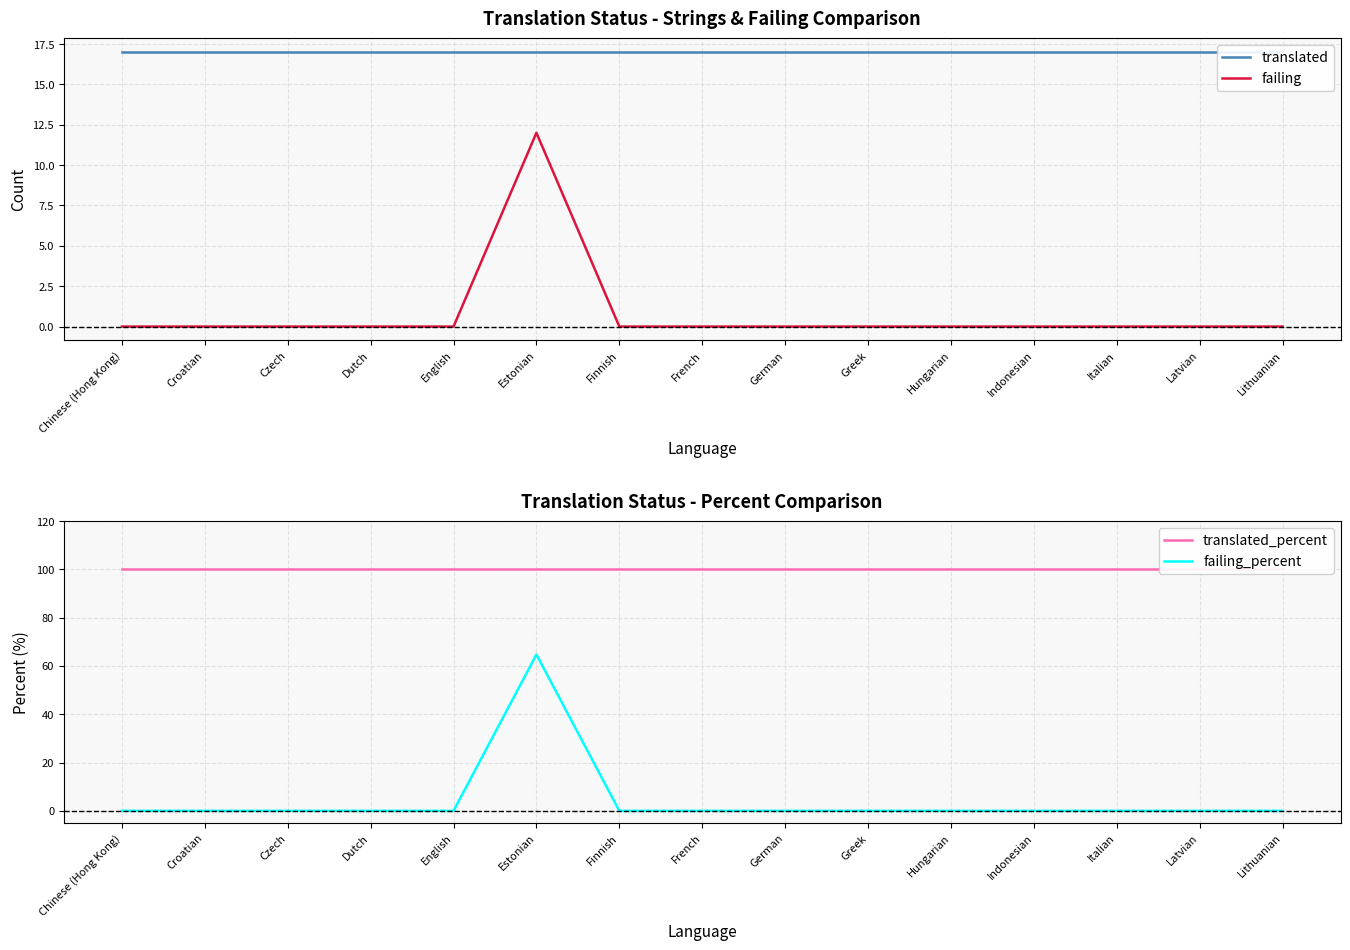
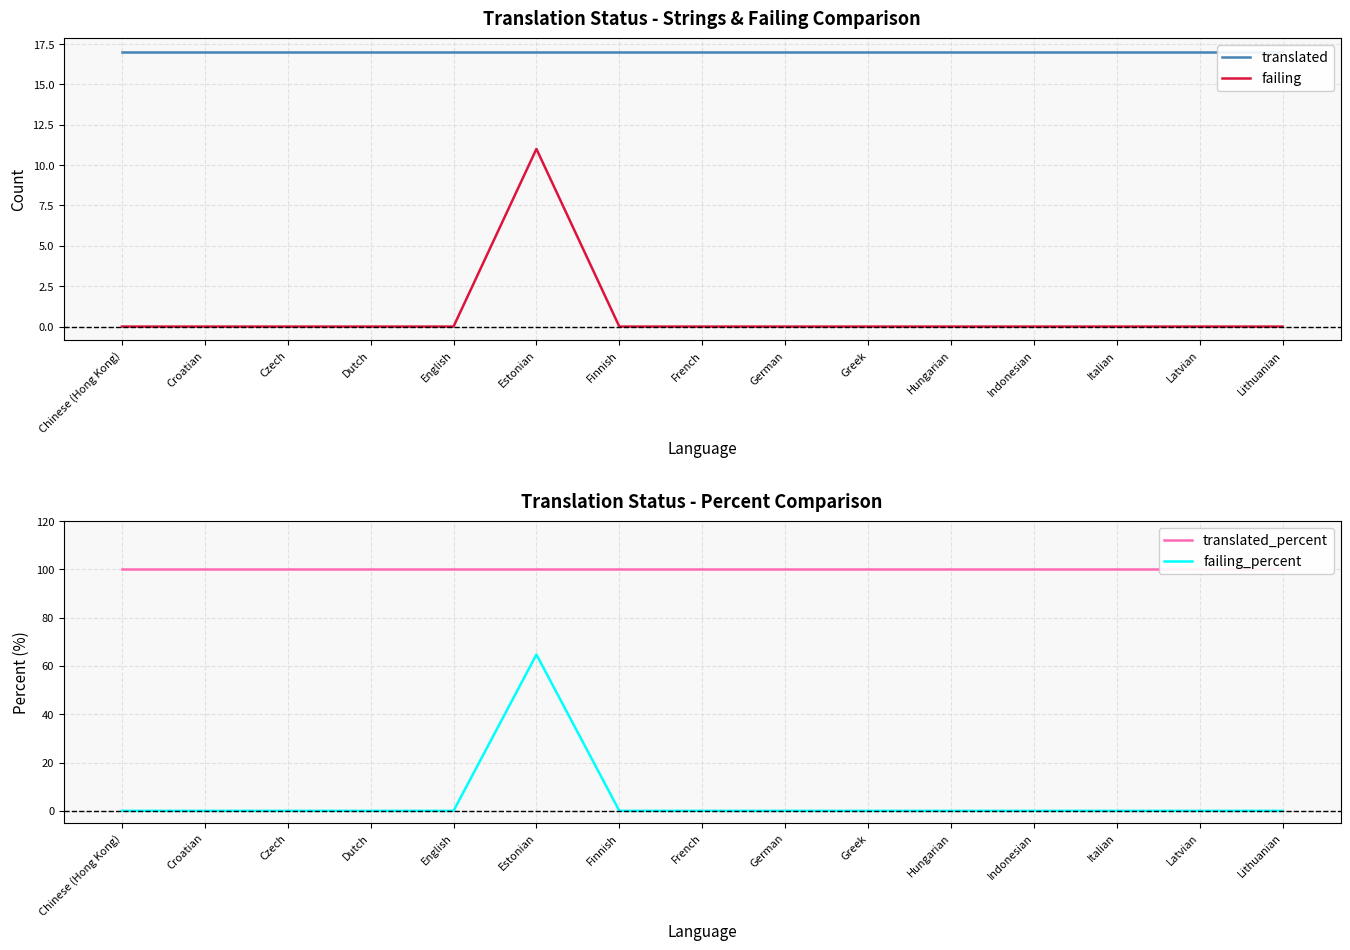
Translation Status - Strings & Failing Comparison, failing, Estonian: 12 -> 11
